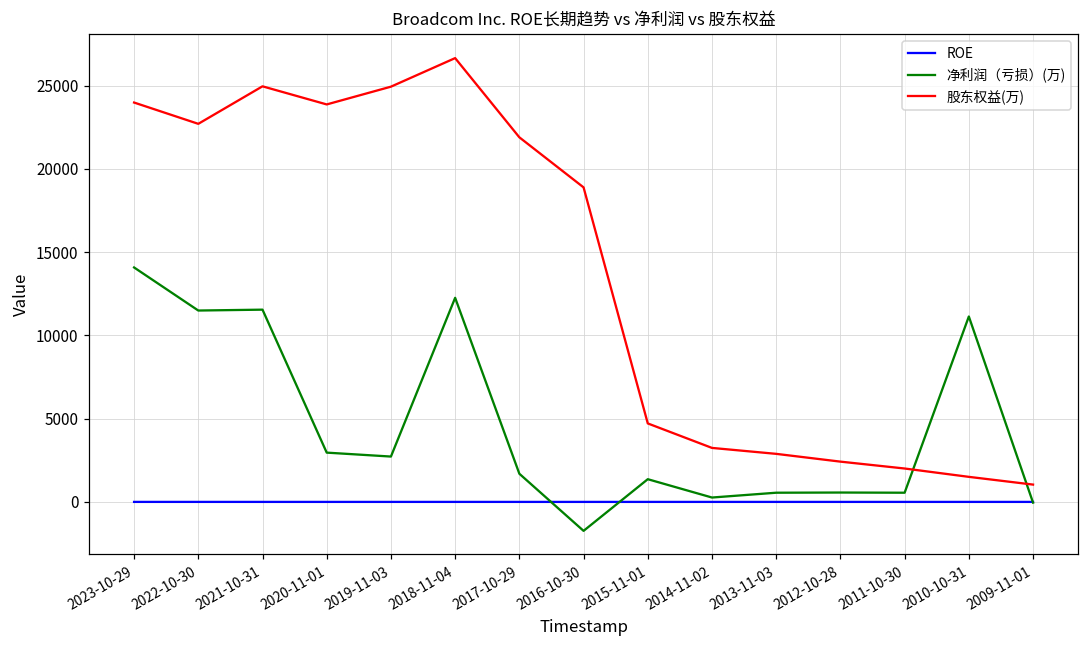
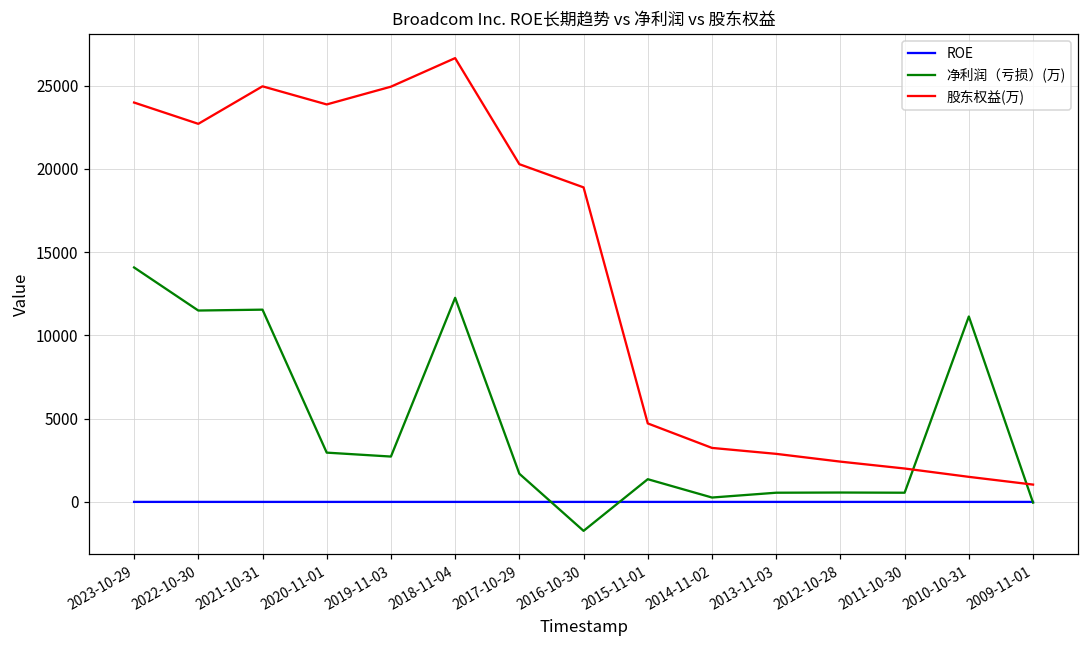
股东权益(万), 2017-10-29: 21900 -> 20300
